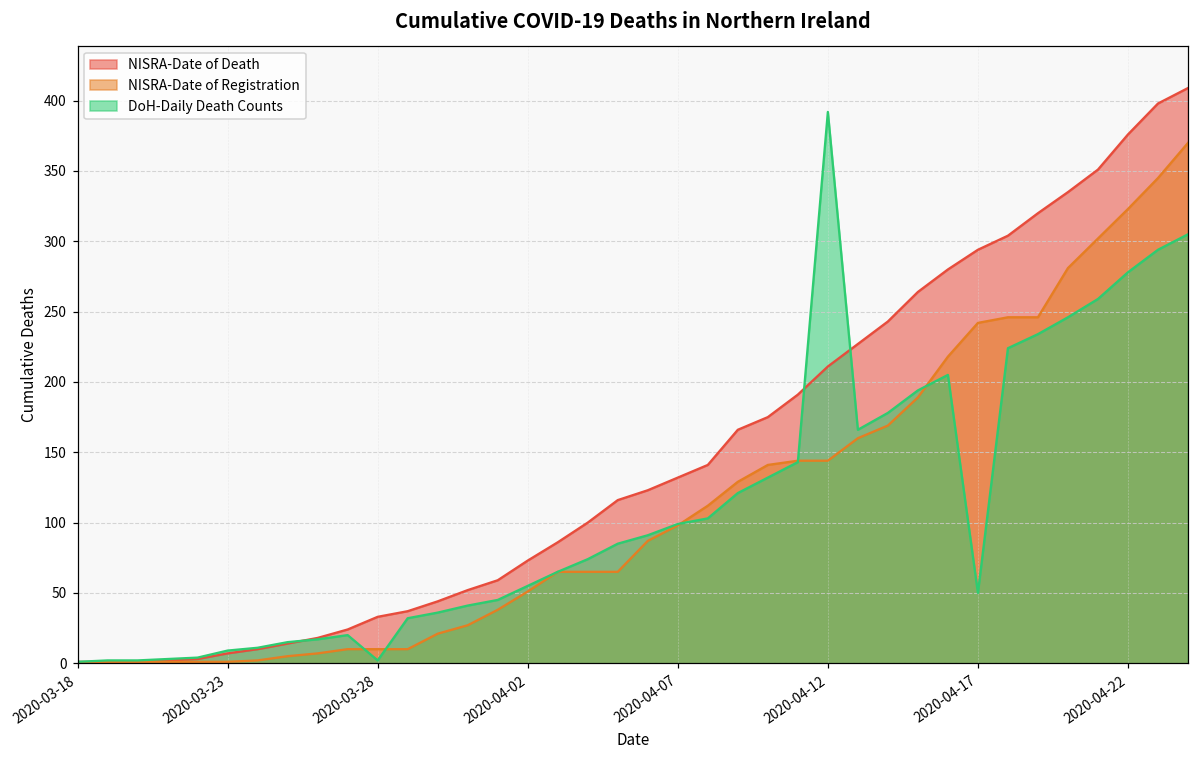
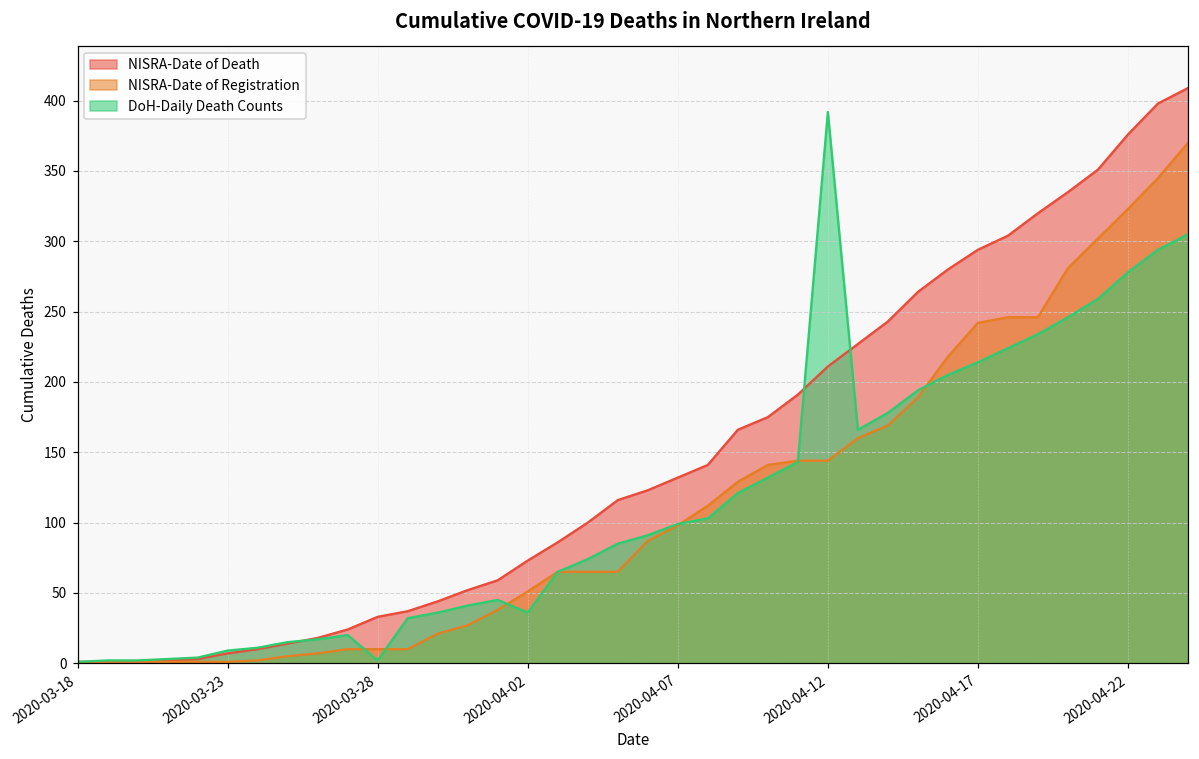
DoH-Daily Death Counts, 2020-04-02: 55 -> 36
DoH-Daily Death Counts, 2020-04-17: 50 -> 214
